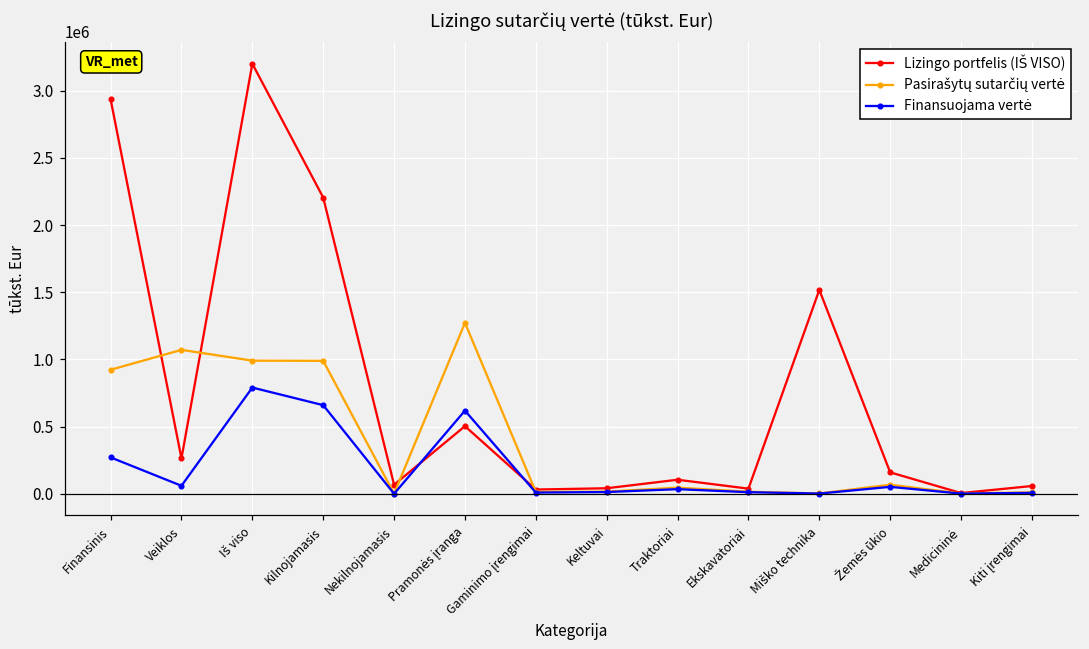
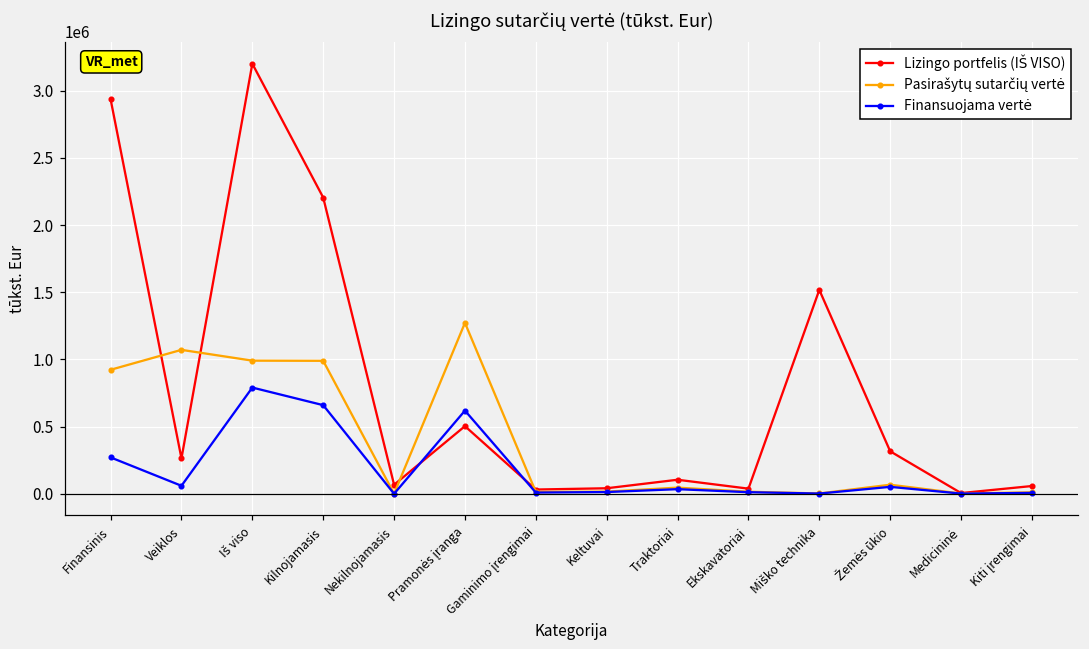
Lizingo portfelis (IŠ VISO), Žemės ūkio: 160000 -> 320000
